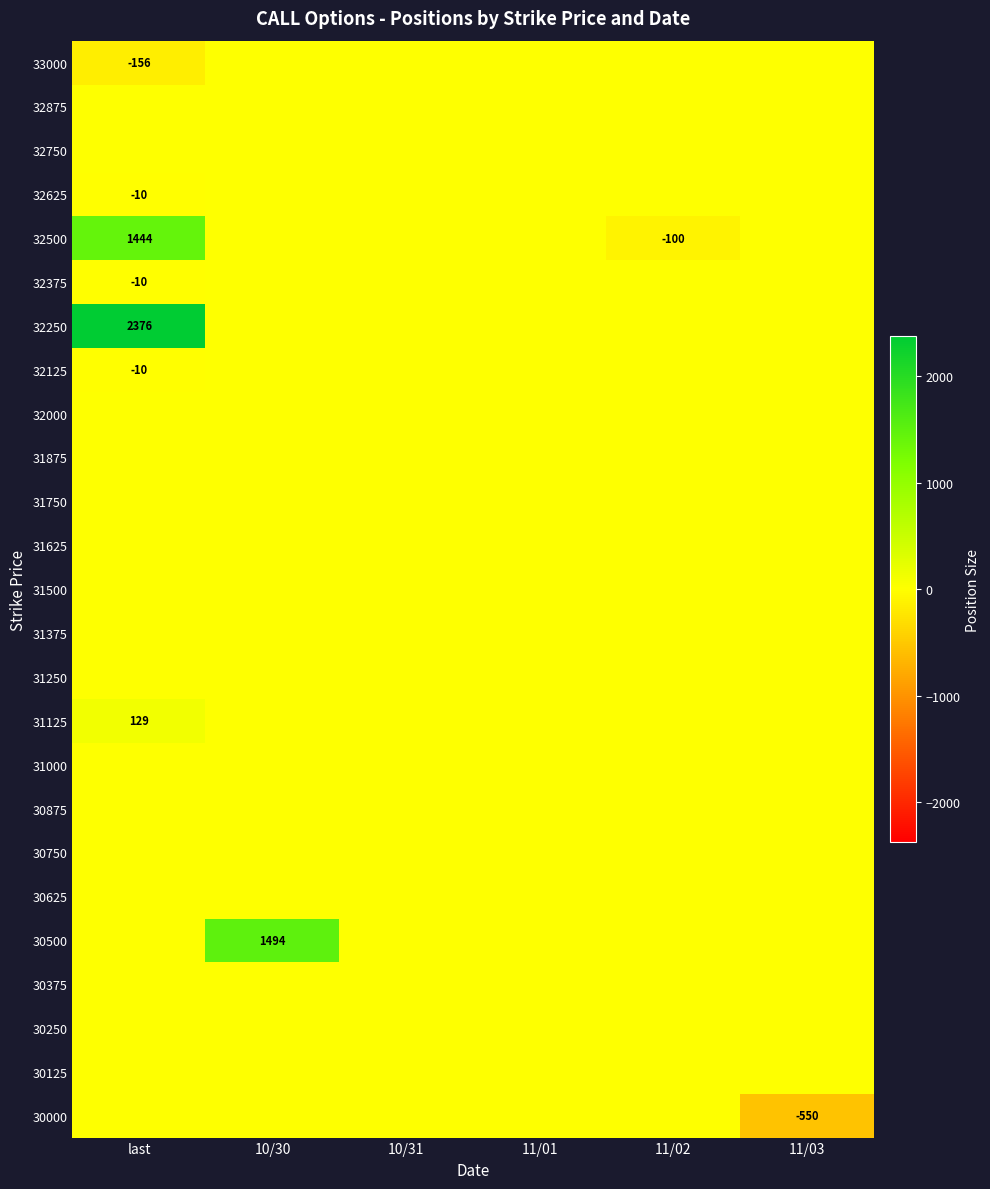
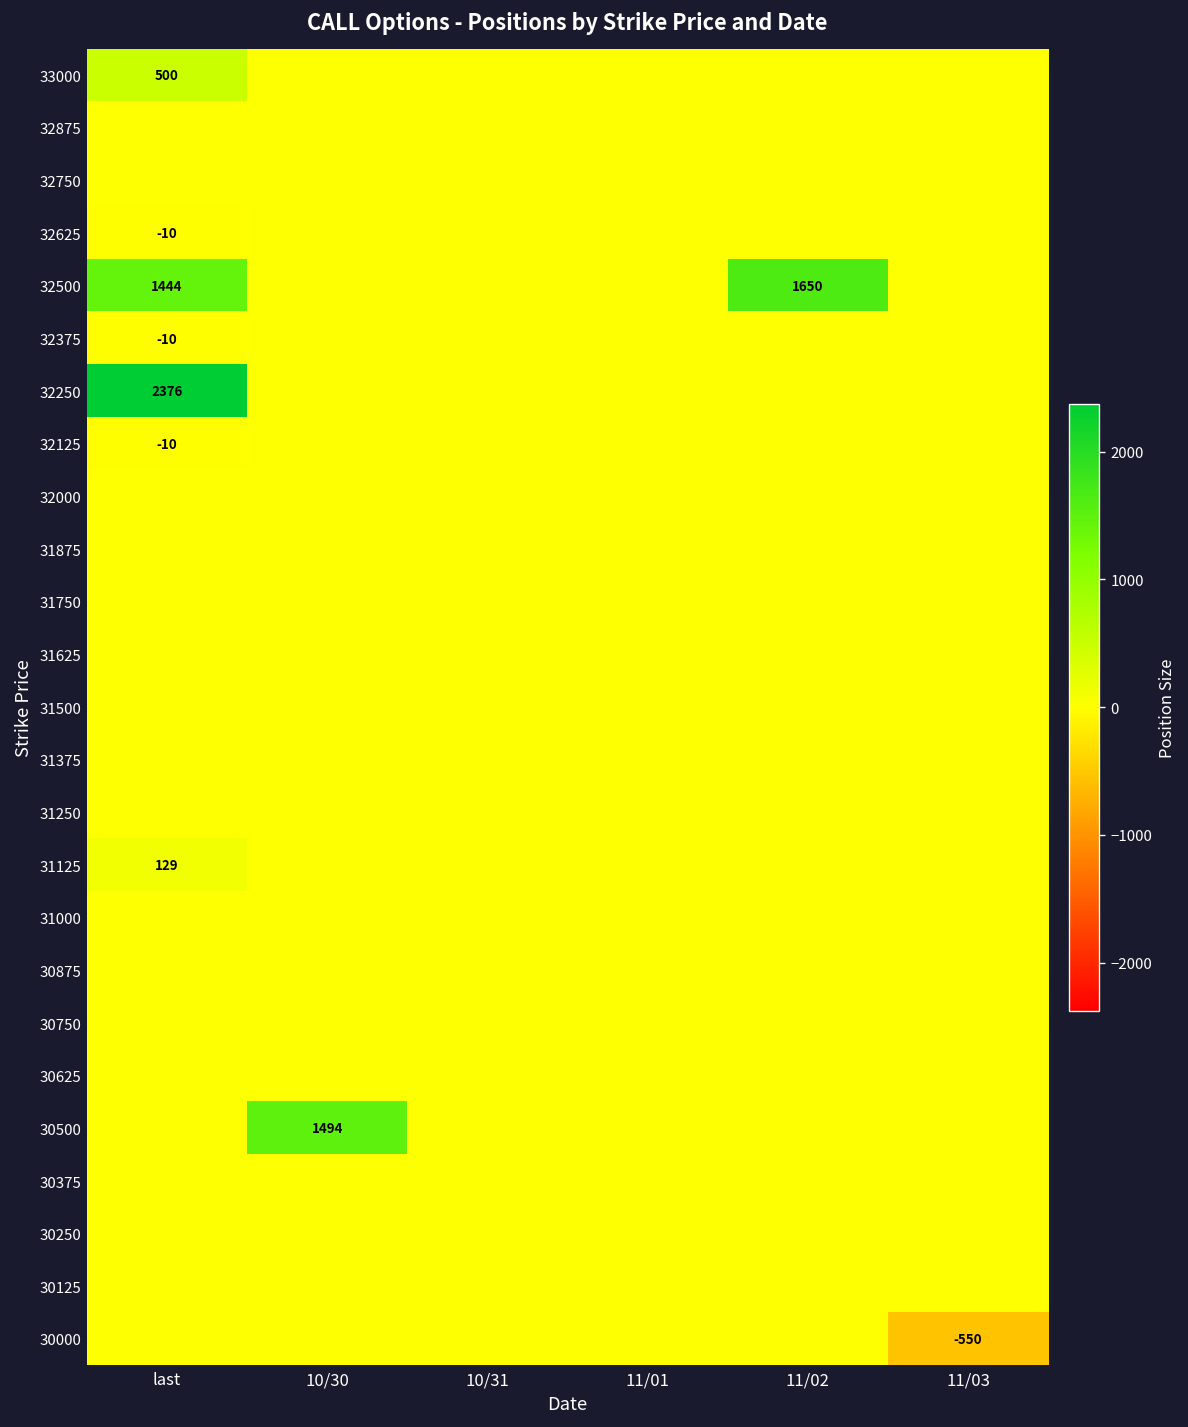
33000, last: -156 -> 500
32500, 11/02: -100 -> 1650
